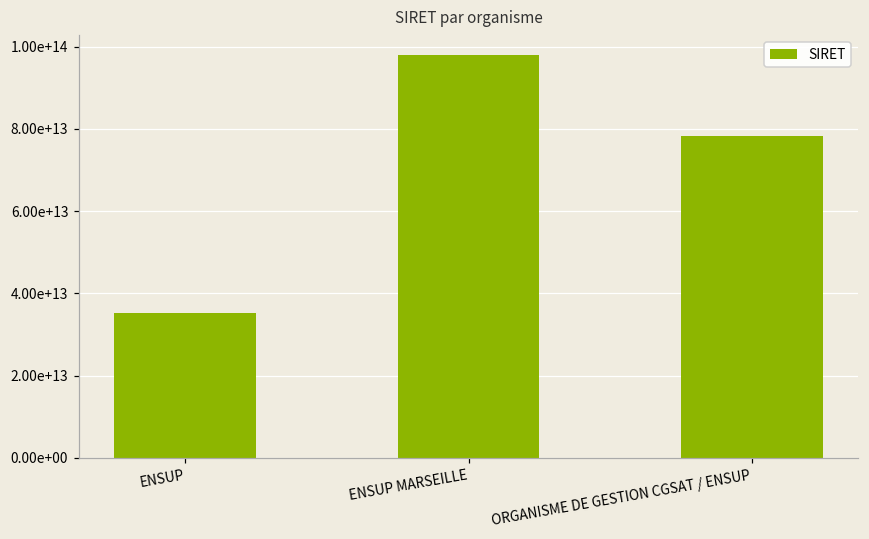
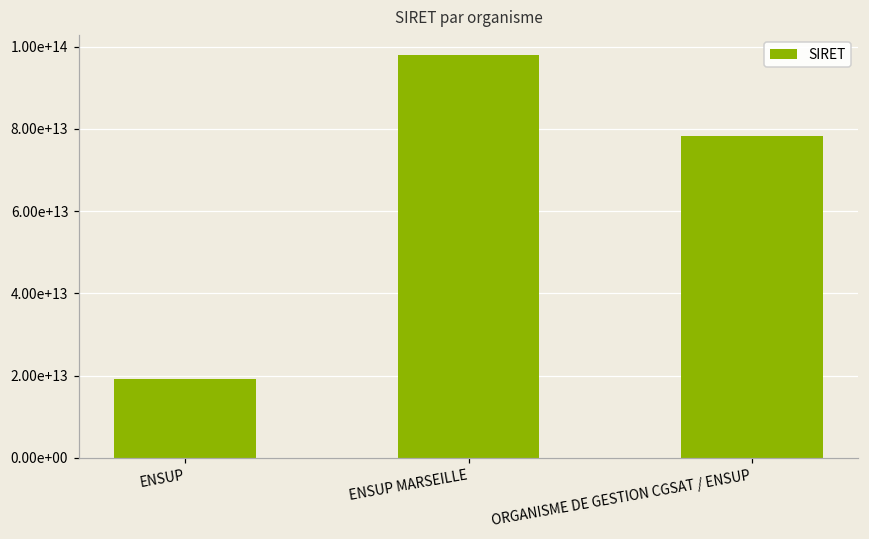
ENSUP: 35000000000000 -> 19000000000000
